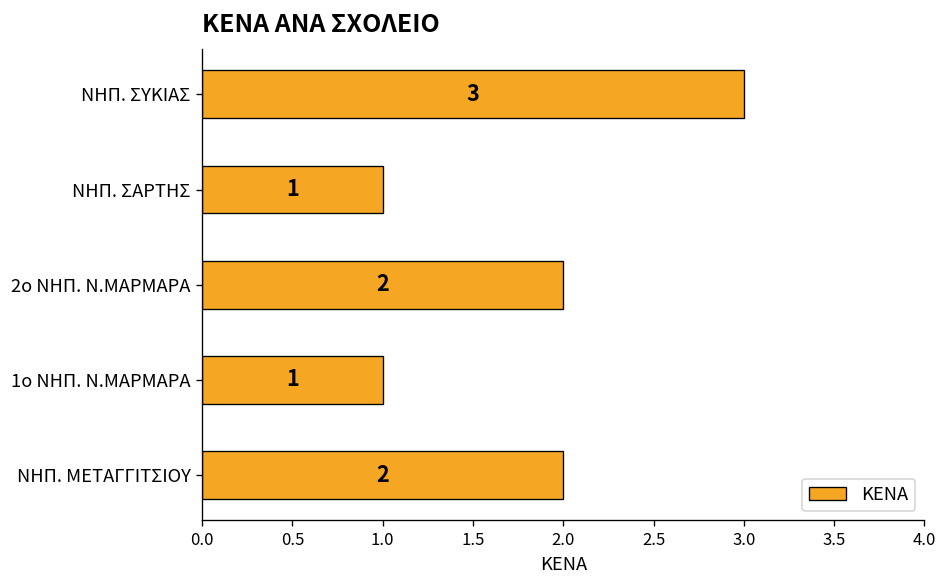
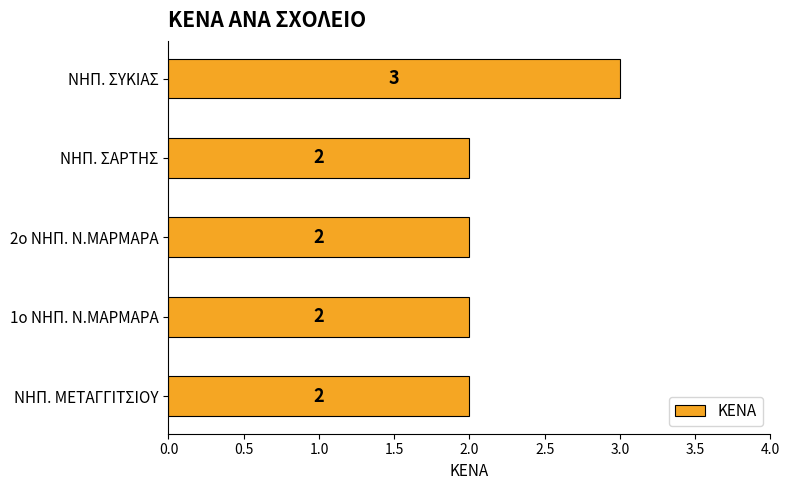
ΝΗΠ. ΣΑΡΤΗΣ: 1 -> 2
1ο ΝΗΠ. Ν.ΜΑΡΜΑΡΑ: 1 -> 2
